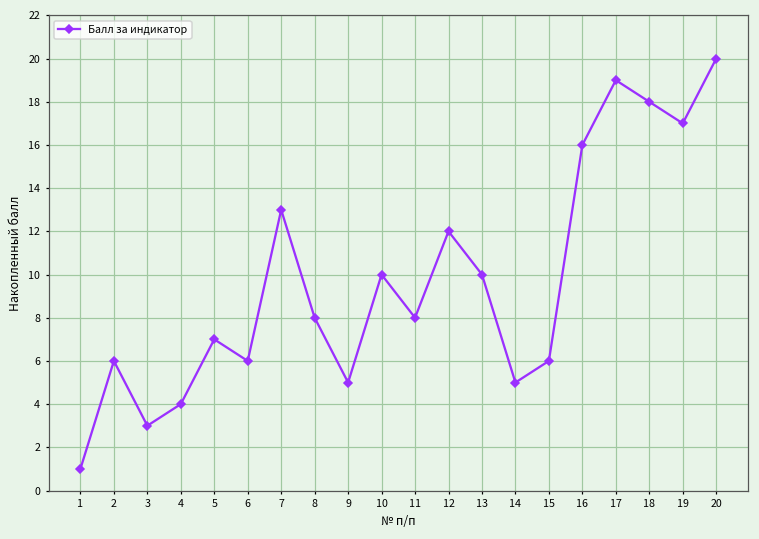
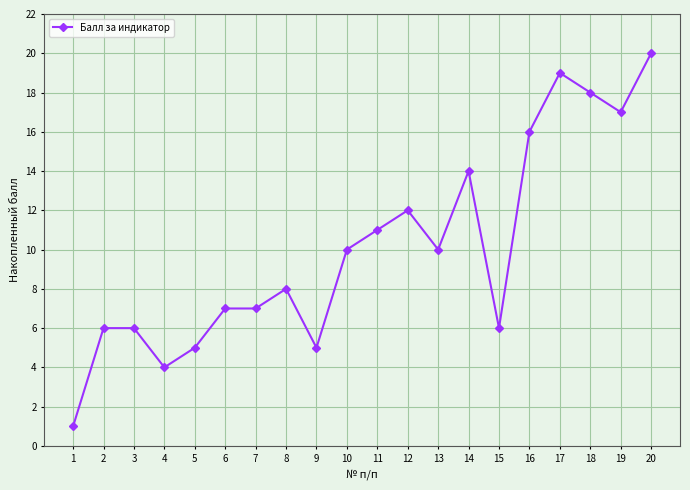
3: 3 -> 6
5: 7 -> 5
6: 6 -> 7
7: 13 -> 7
11: 8 -> 11
14: 5 -> 14
